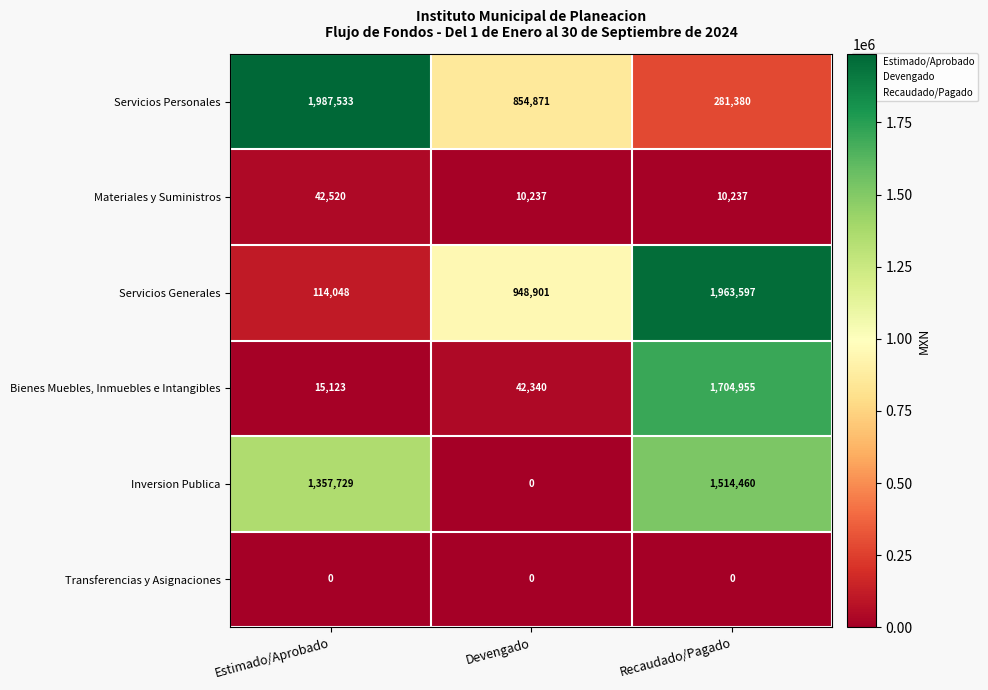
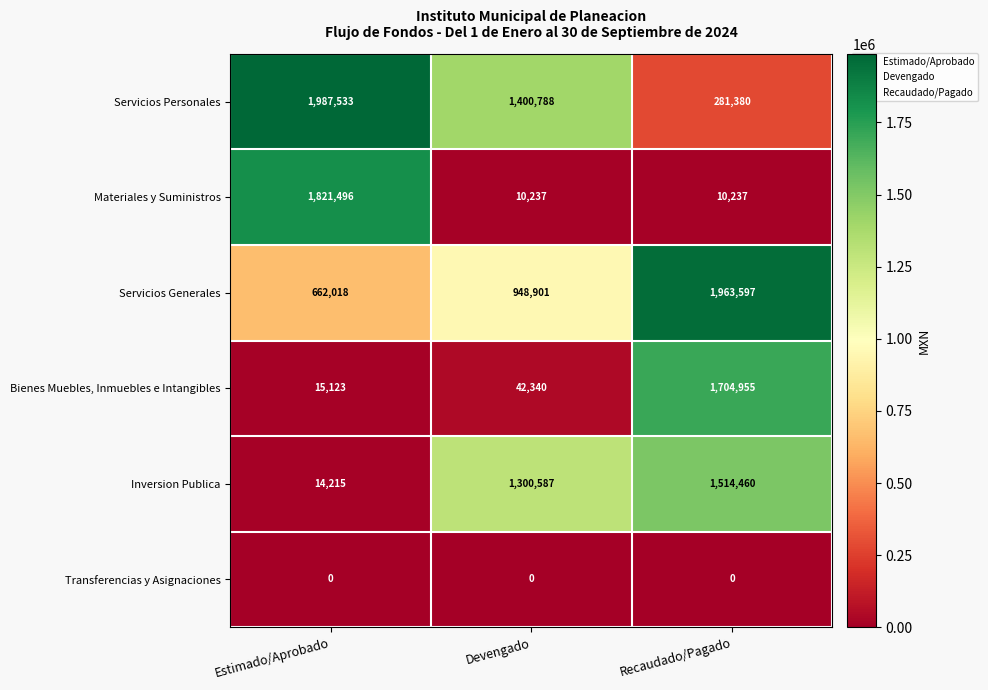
Servicios Personales, Devengado: 854,871 -> 1,400,788
Materiales y Suministros, Estimado/Aprobado: 42,520 -> 1,821,496
Servicios Generales, Estimado/Aprobado: 114,048 -> 662,018
Inversion Publica, Estimado/Aprobado: 1,357,729 -> 14,215
Inversion Publica, Devengado: 0 -> 1,300,587
